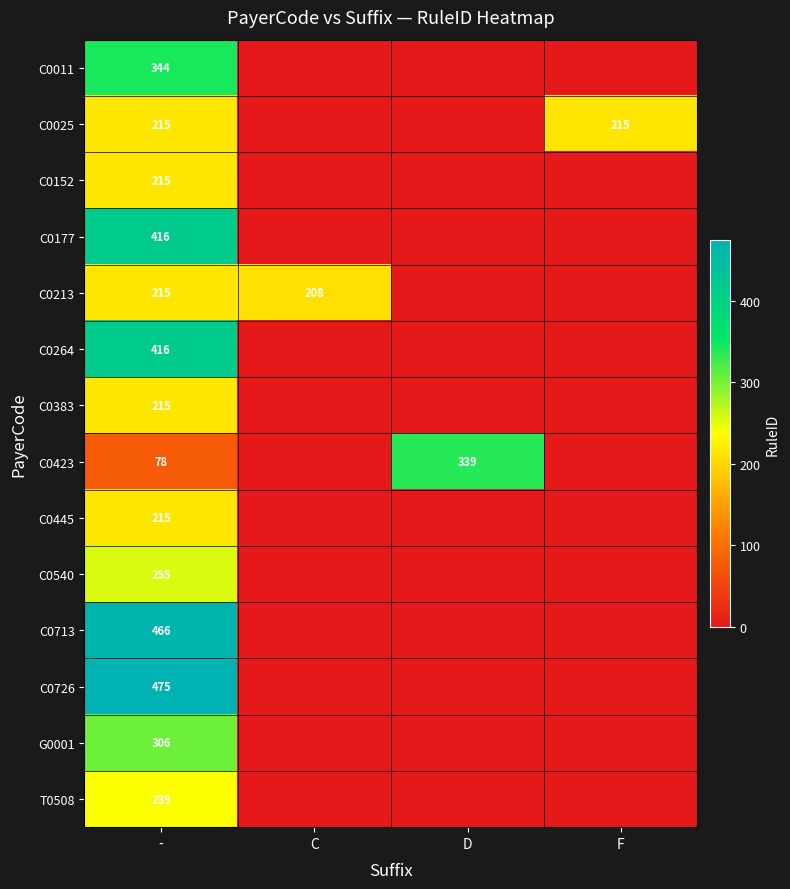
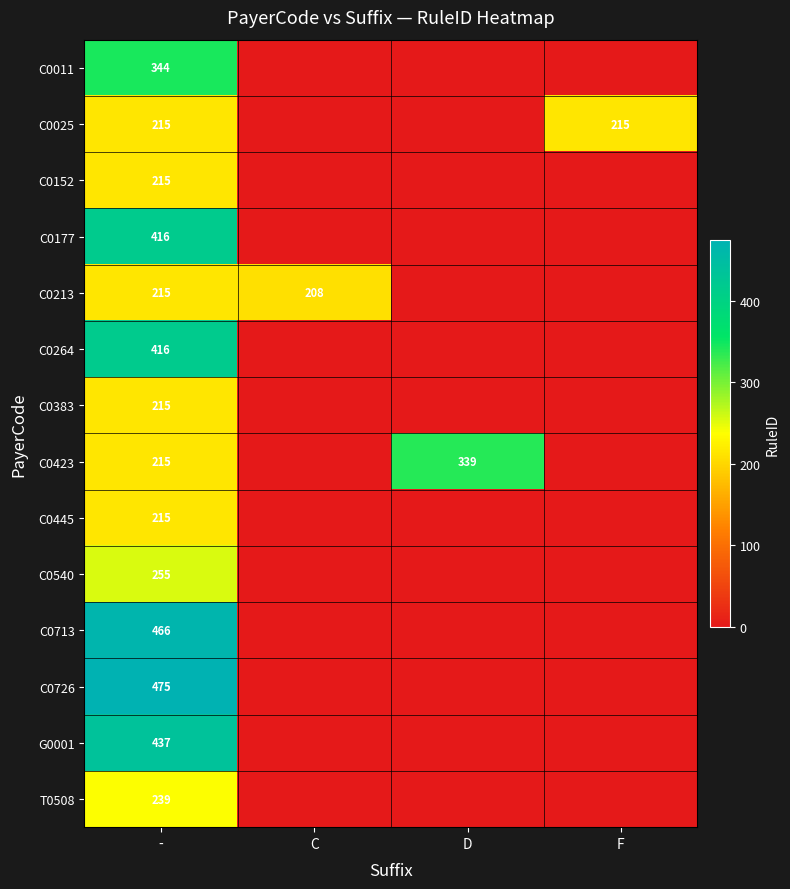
C0423, -: 78 -> 215
G0001, -: 306 -> 437
